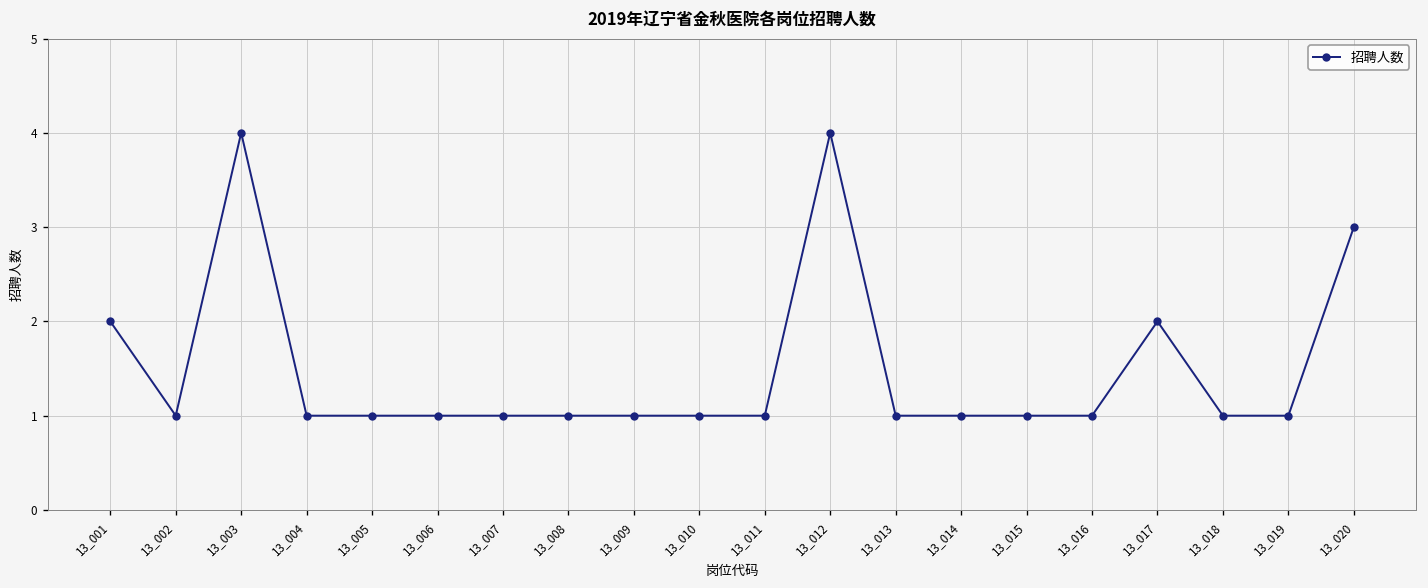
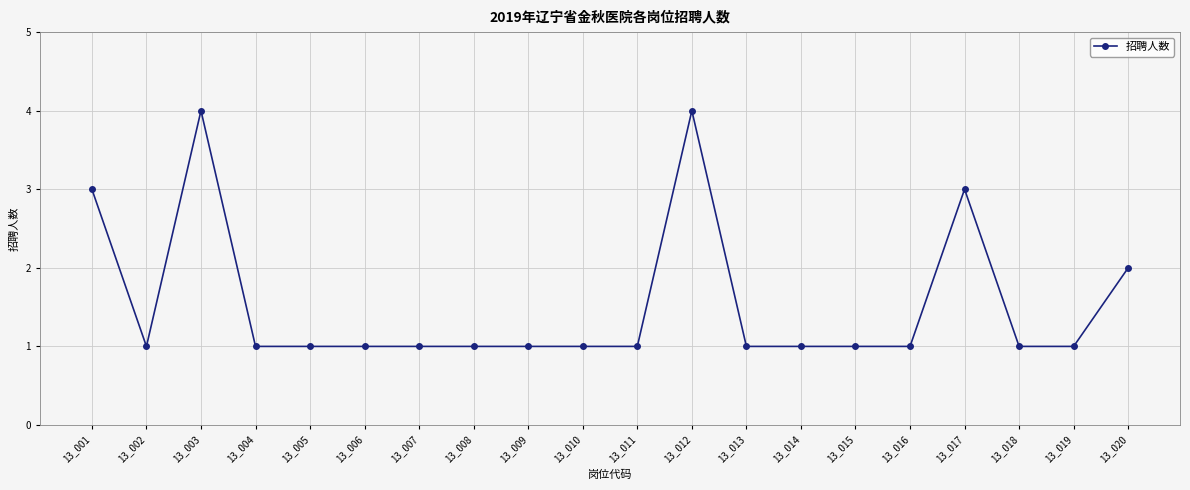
13_001: 2 -> 3
13_017: 2 -> 3
13_020: 3 -> 2
